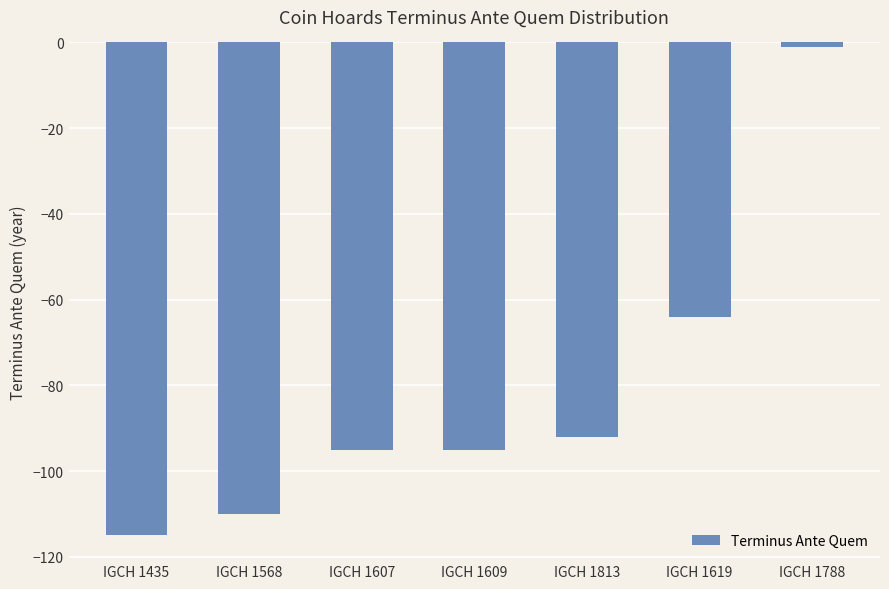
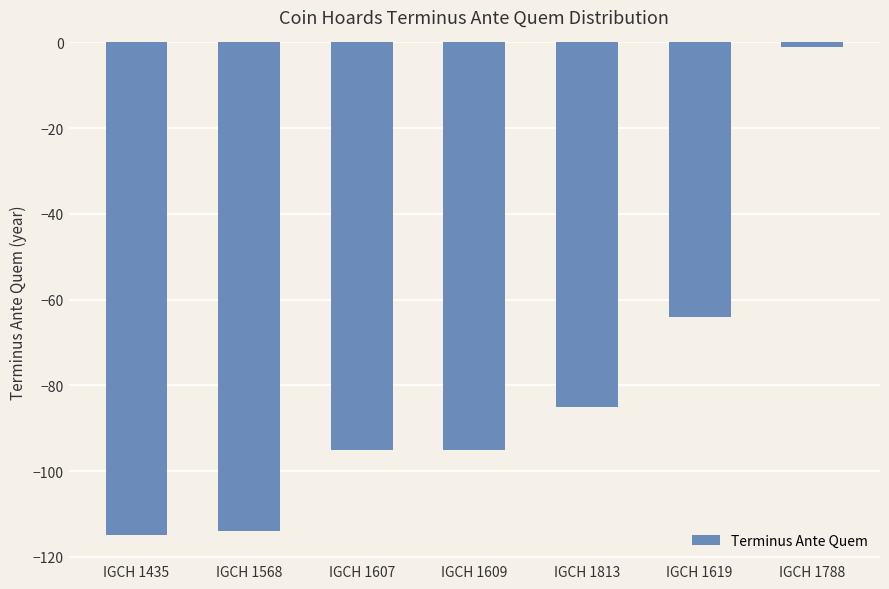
IGCH 1568: -110 -> -114
IGCH 1813: -92 -> -85
